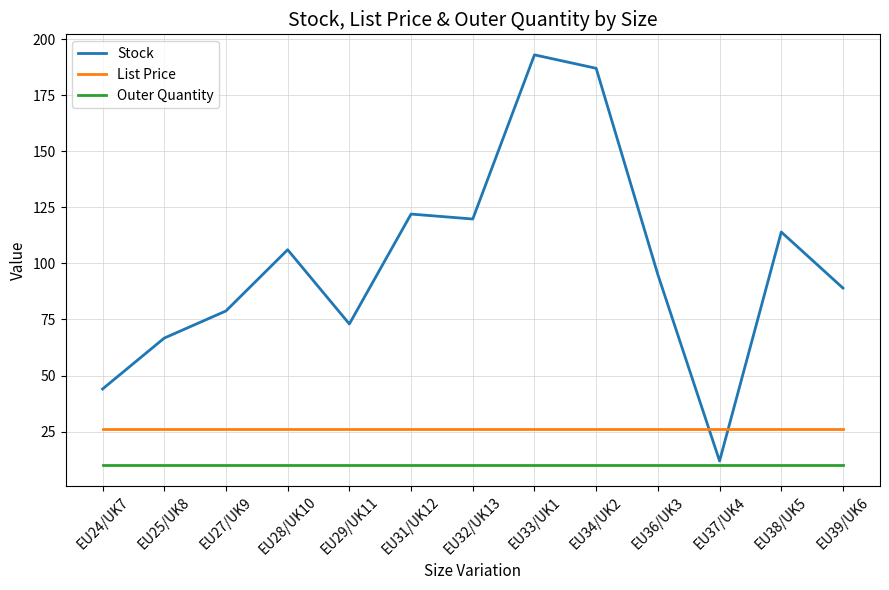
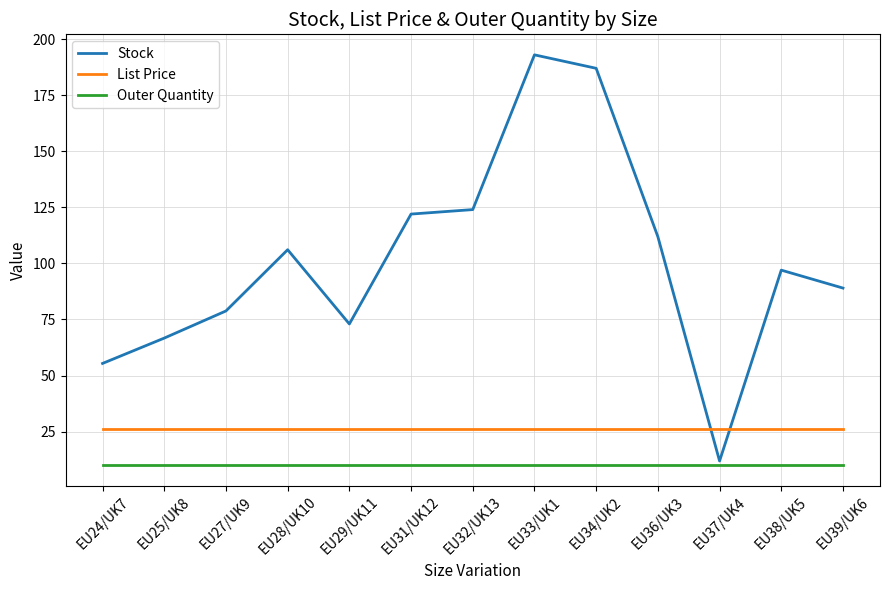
Stock, EU24/UK7: 44 -> 55
Stock, EU32/UK13: 120 -> 124
Stock, EU36/UK3: 95 -> 112
Stock, EU38/UK5: 114 -> 97
